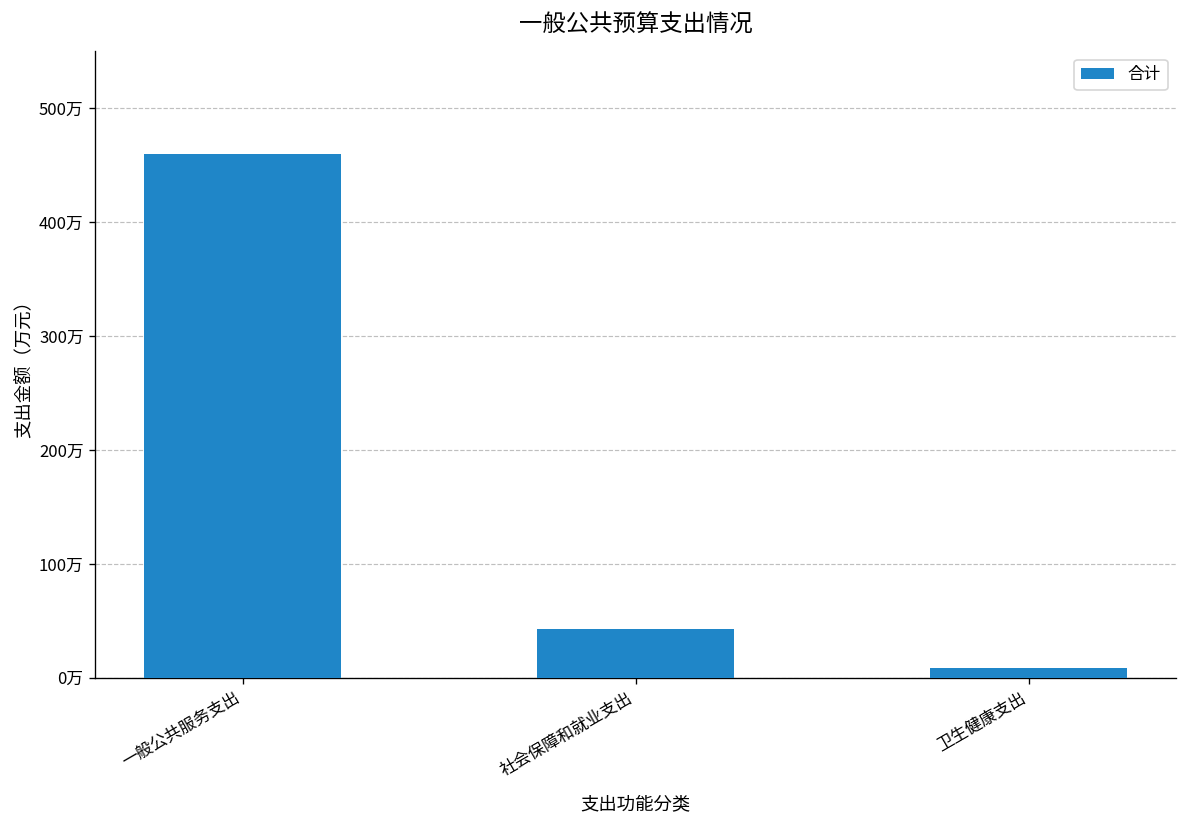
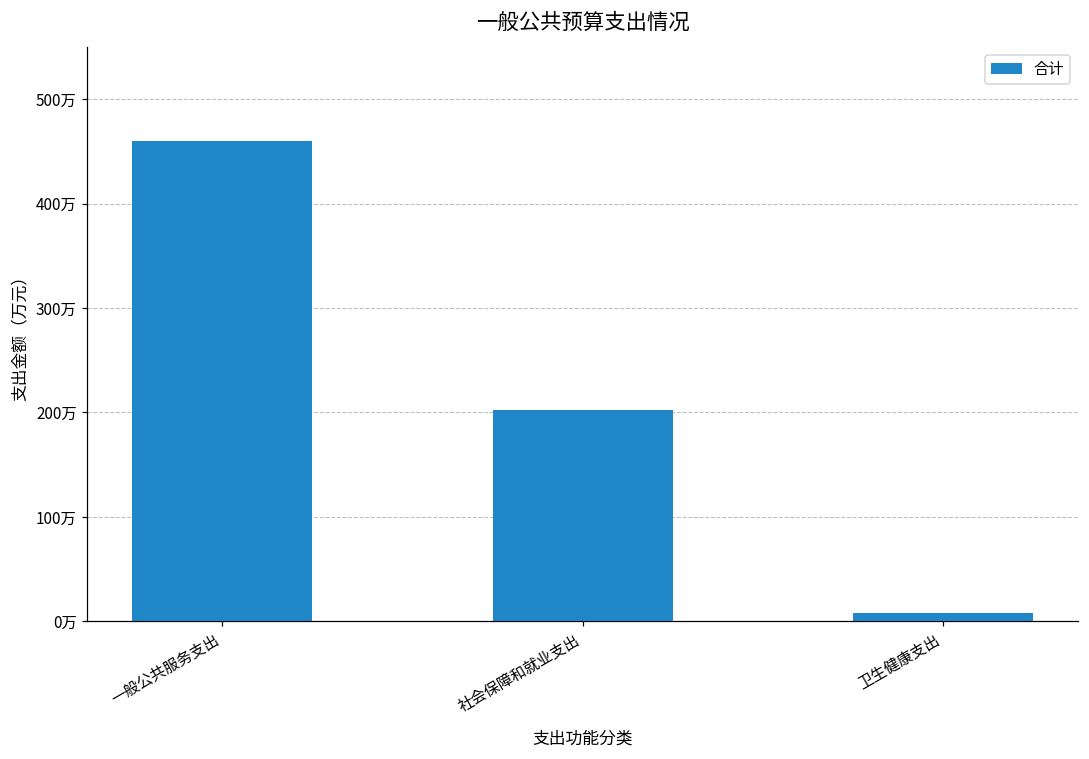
社会保障和就业支出: 40万 -> 200万
